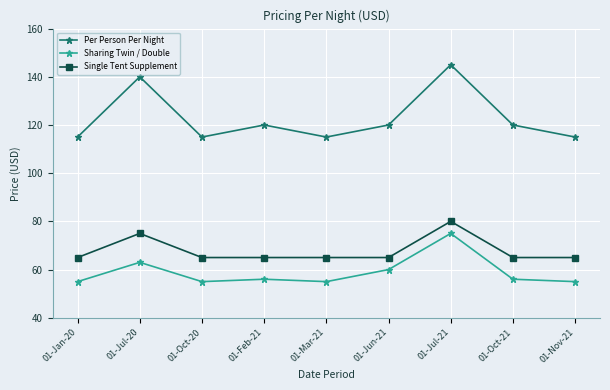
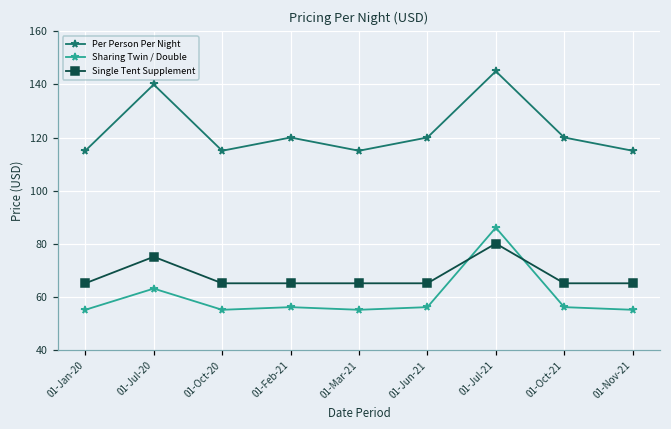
Sharing Twin / Double, 01-Jun-21: 60 -> 56
Sharing Twin / Double, 01-Jul-21: 75 -> 86
